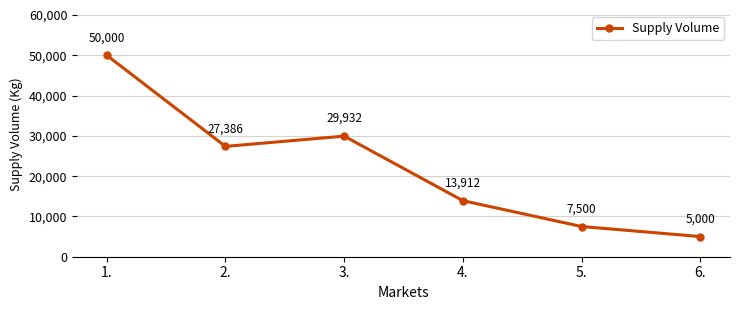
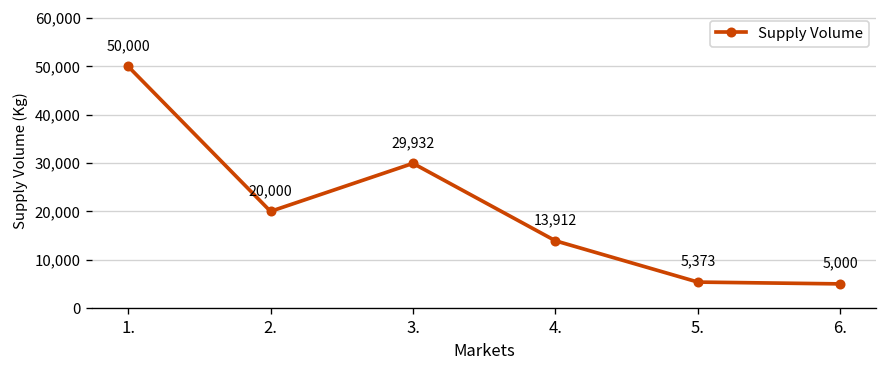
2.: 27,386 -> 20,000
5.: 7,500 -> 5,373
